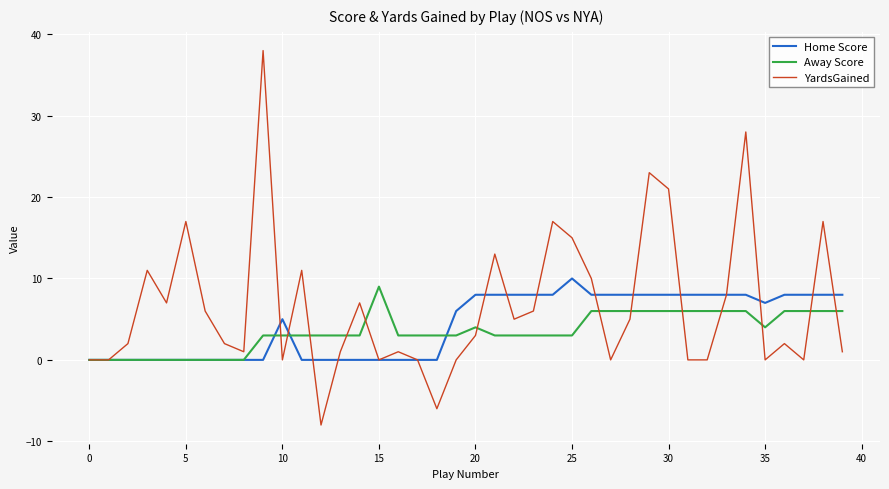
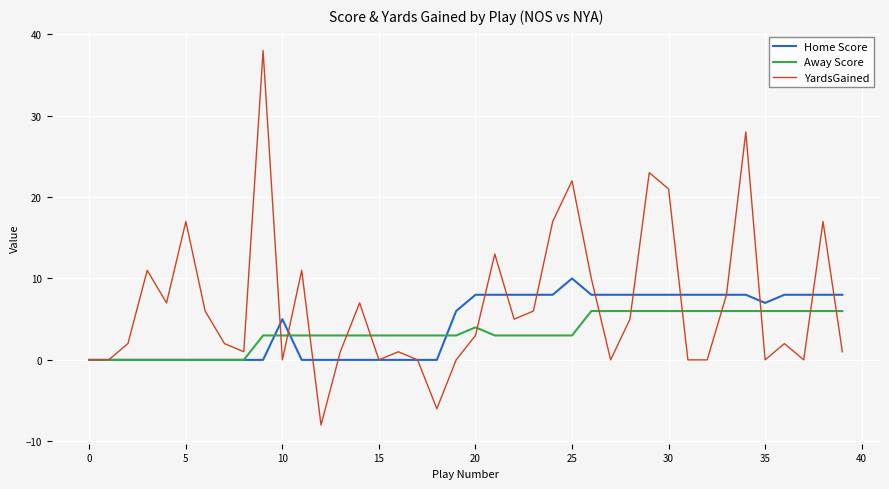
Away Score, 15: 9 -> 3
YardsGained, 25: 15 -> 22
Away Score, 35: 4 -> 6
